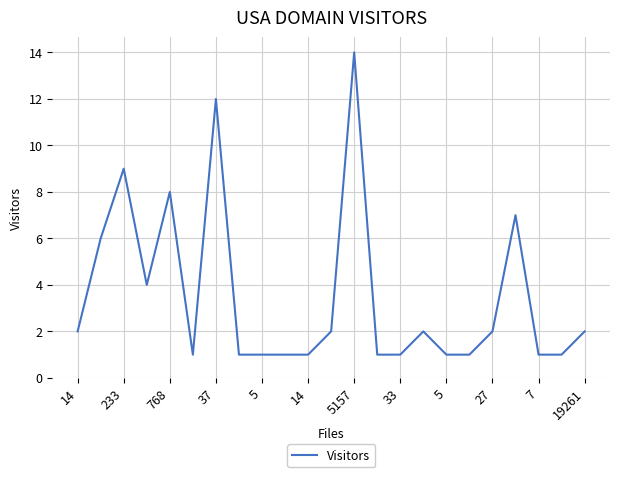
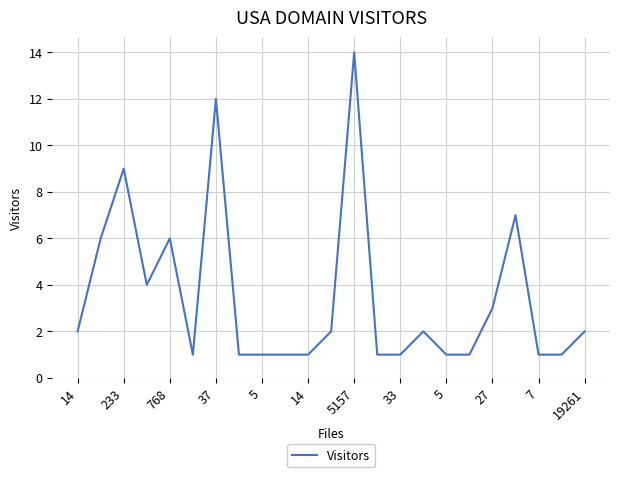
768: 8 -> 6
27: 2 -> 3
